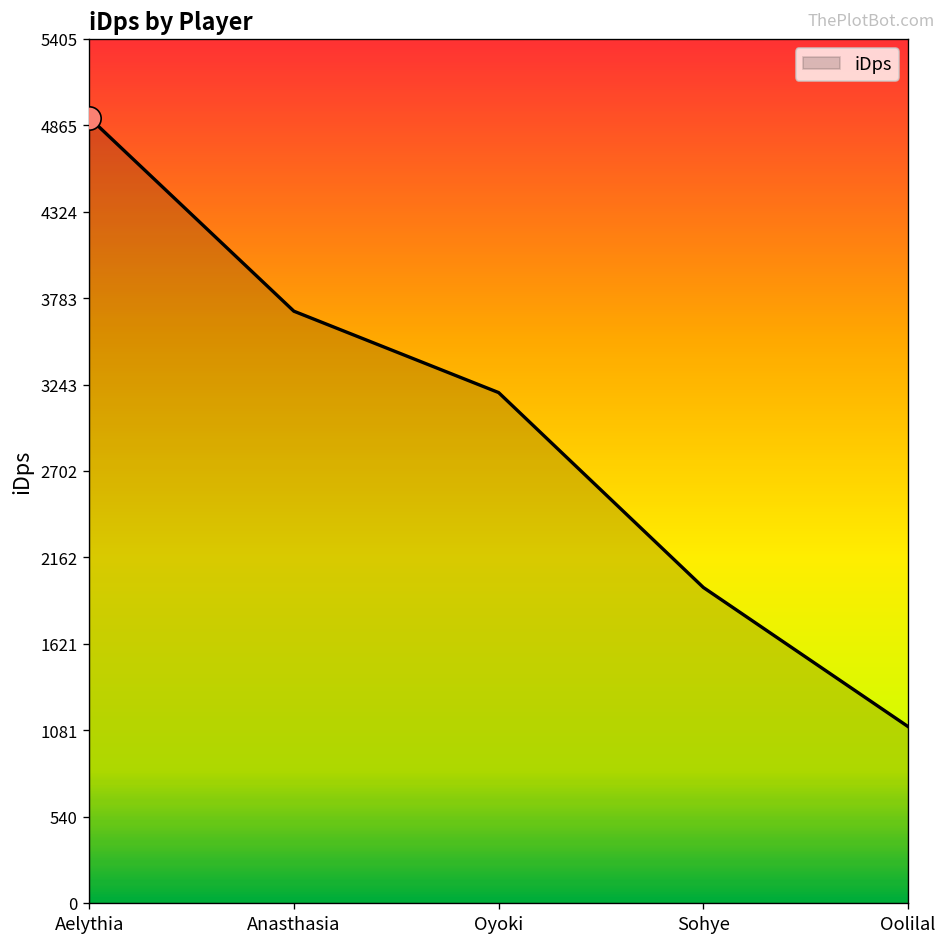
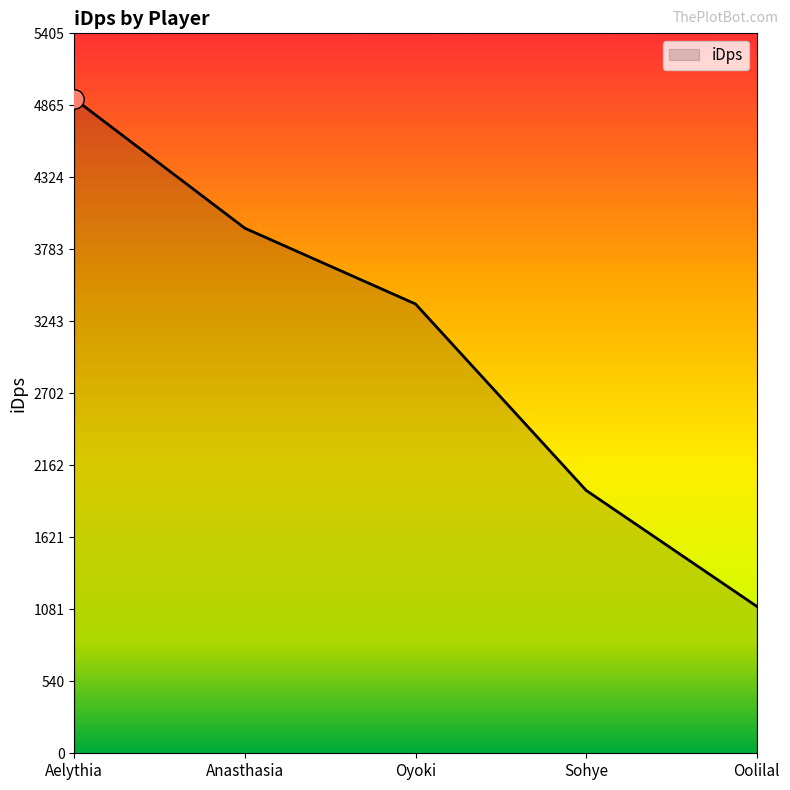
iDps, Anasthasia: 3700 -> 3940
iDps, Oyoki: 3190 -> 3370
